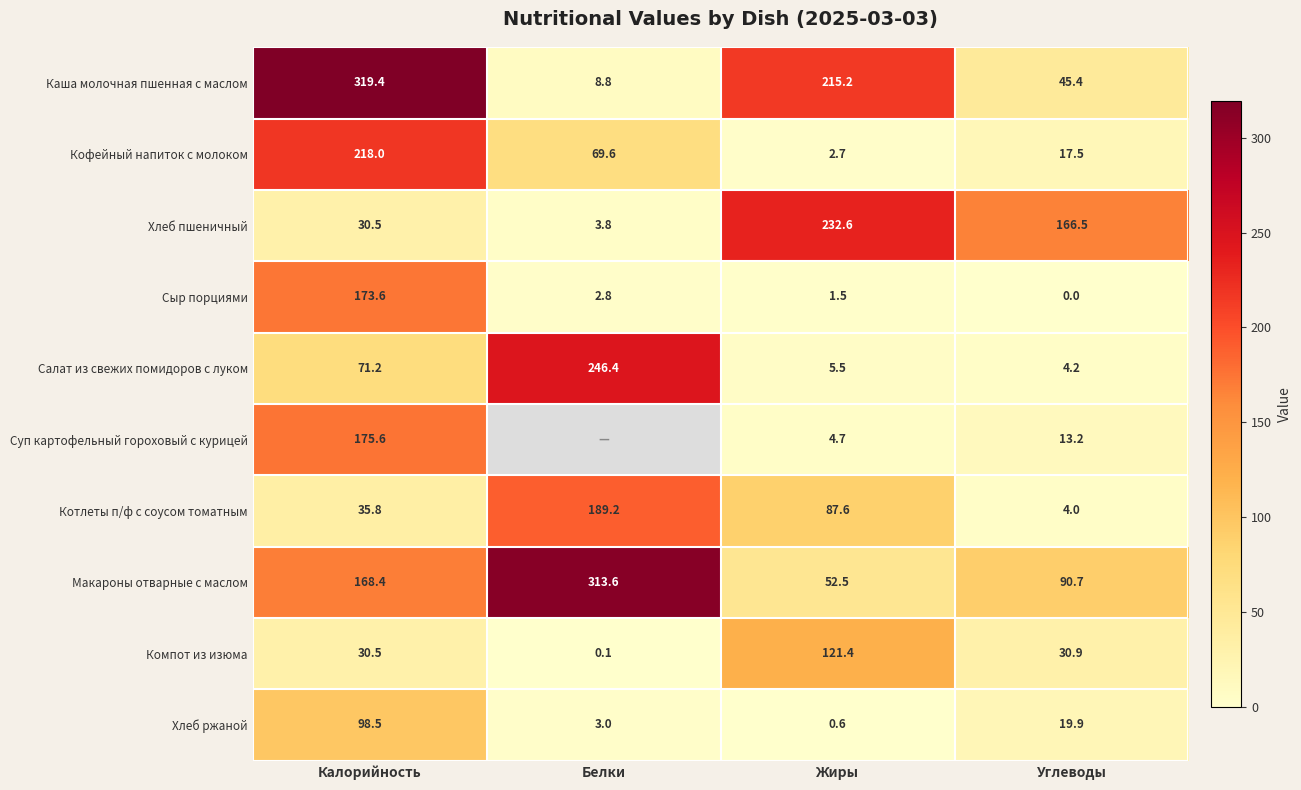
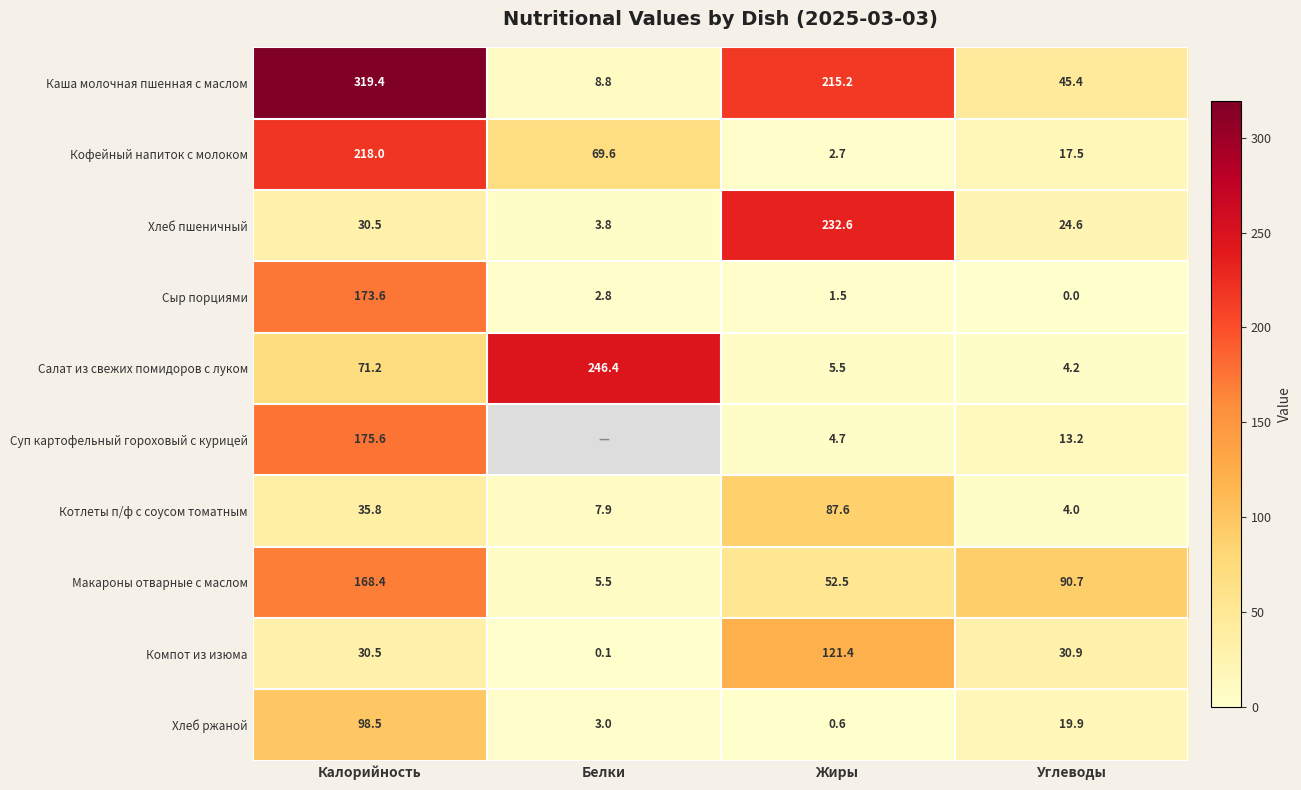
Хлеб пшеничный, Углеводы: 166.5 -> 24.6
Котлеты п/ф с соусом томатным, Белки: 189.2 -> 7.9
Макароны отварные с маслом, Белки: 313.6 -> 5.5
